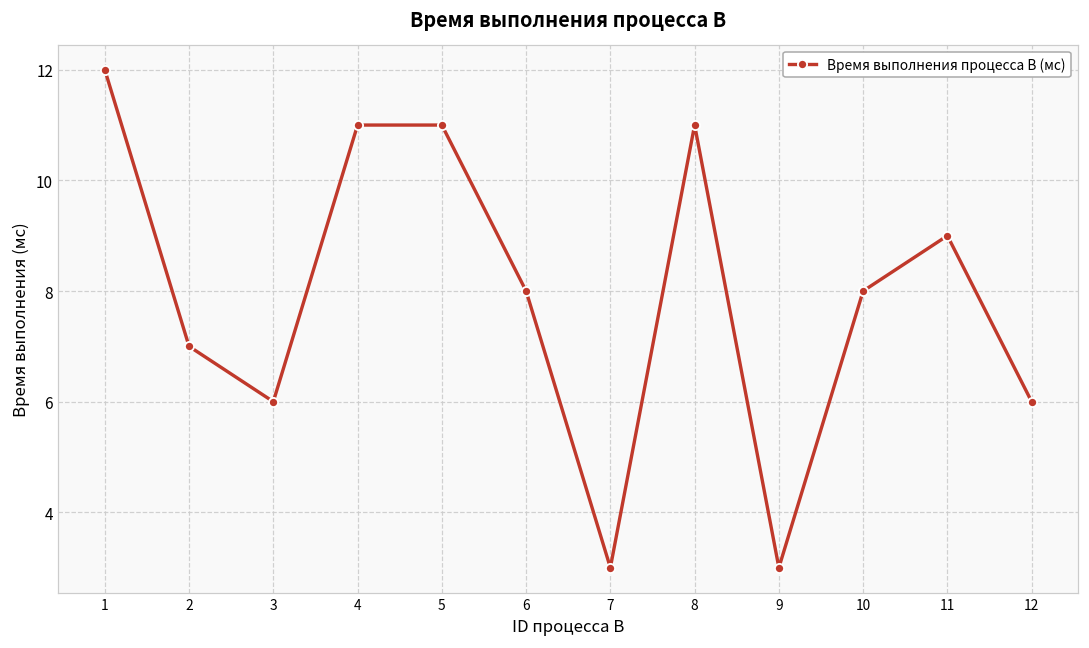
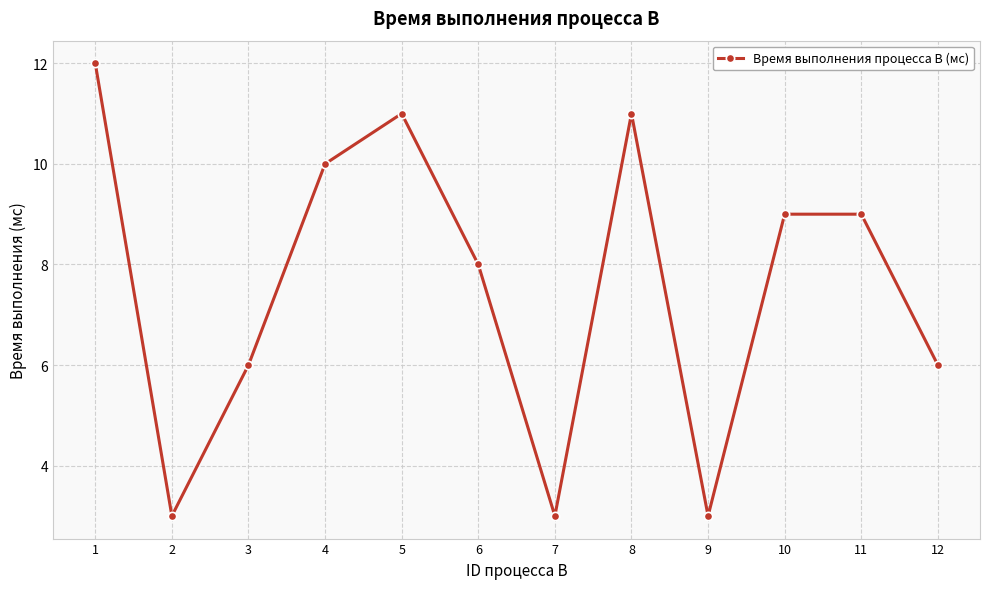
2: 7 -> 3
4: 11 -> 10
10: 8 -> 9
